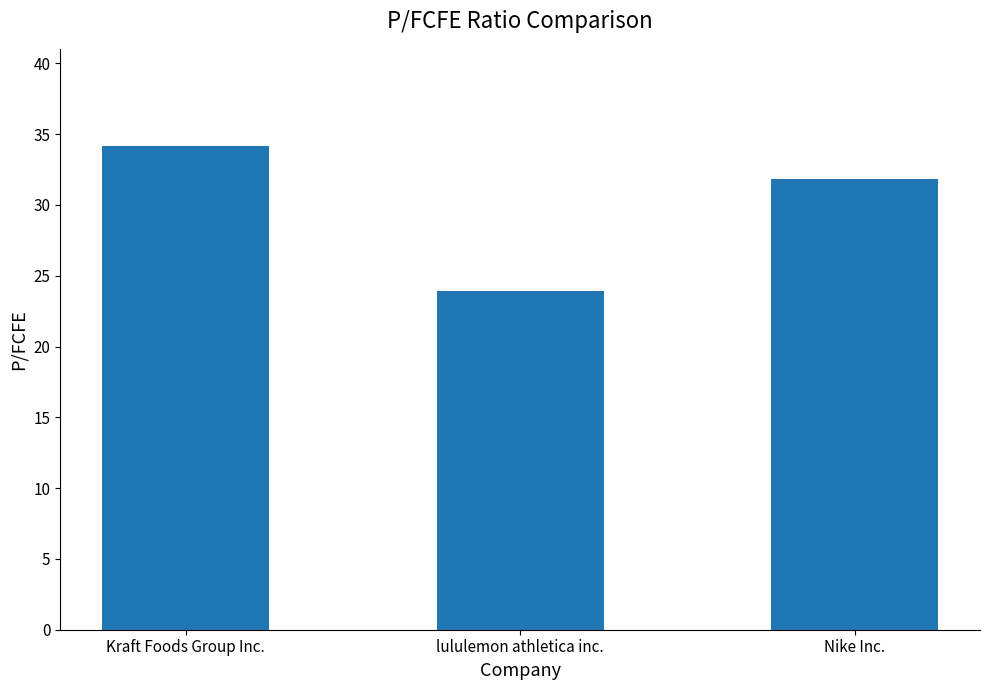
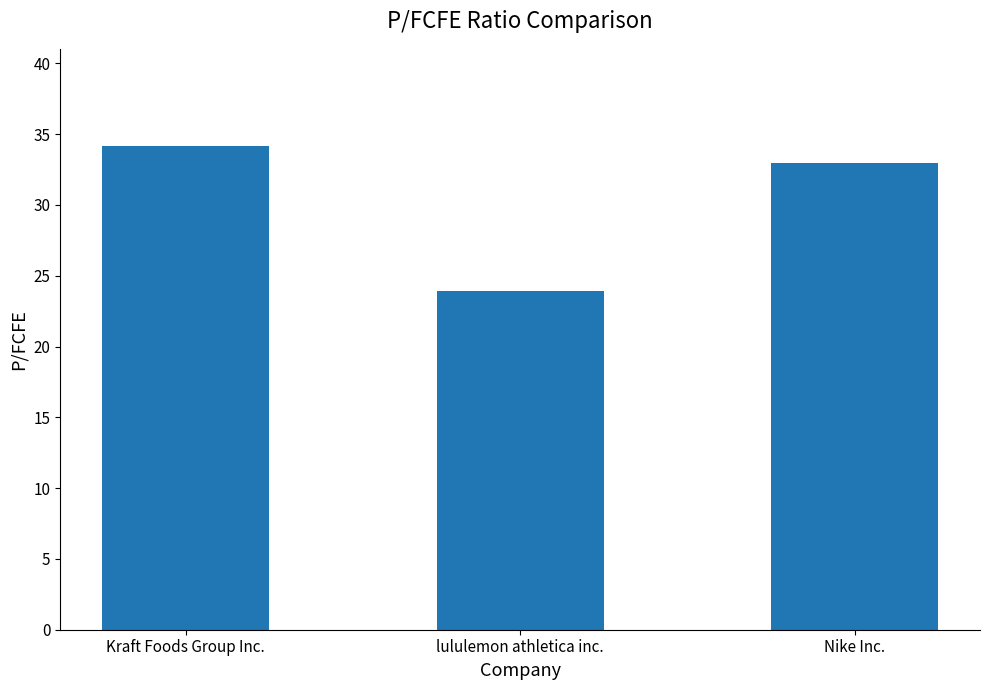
Nike Inc.: 31.9 -> 32.9
